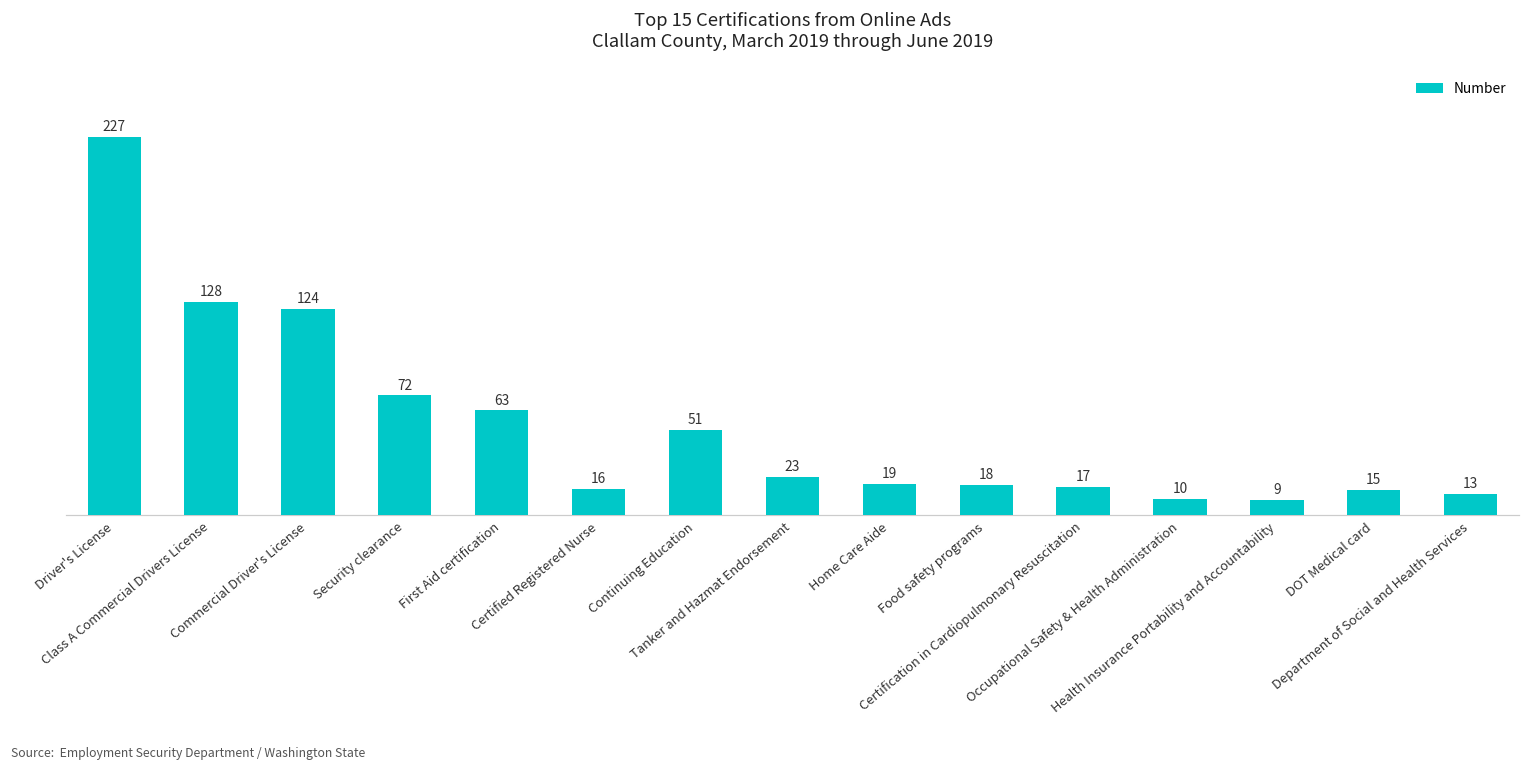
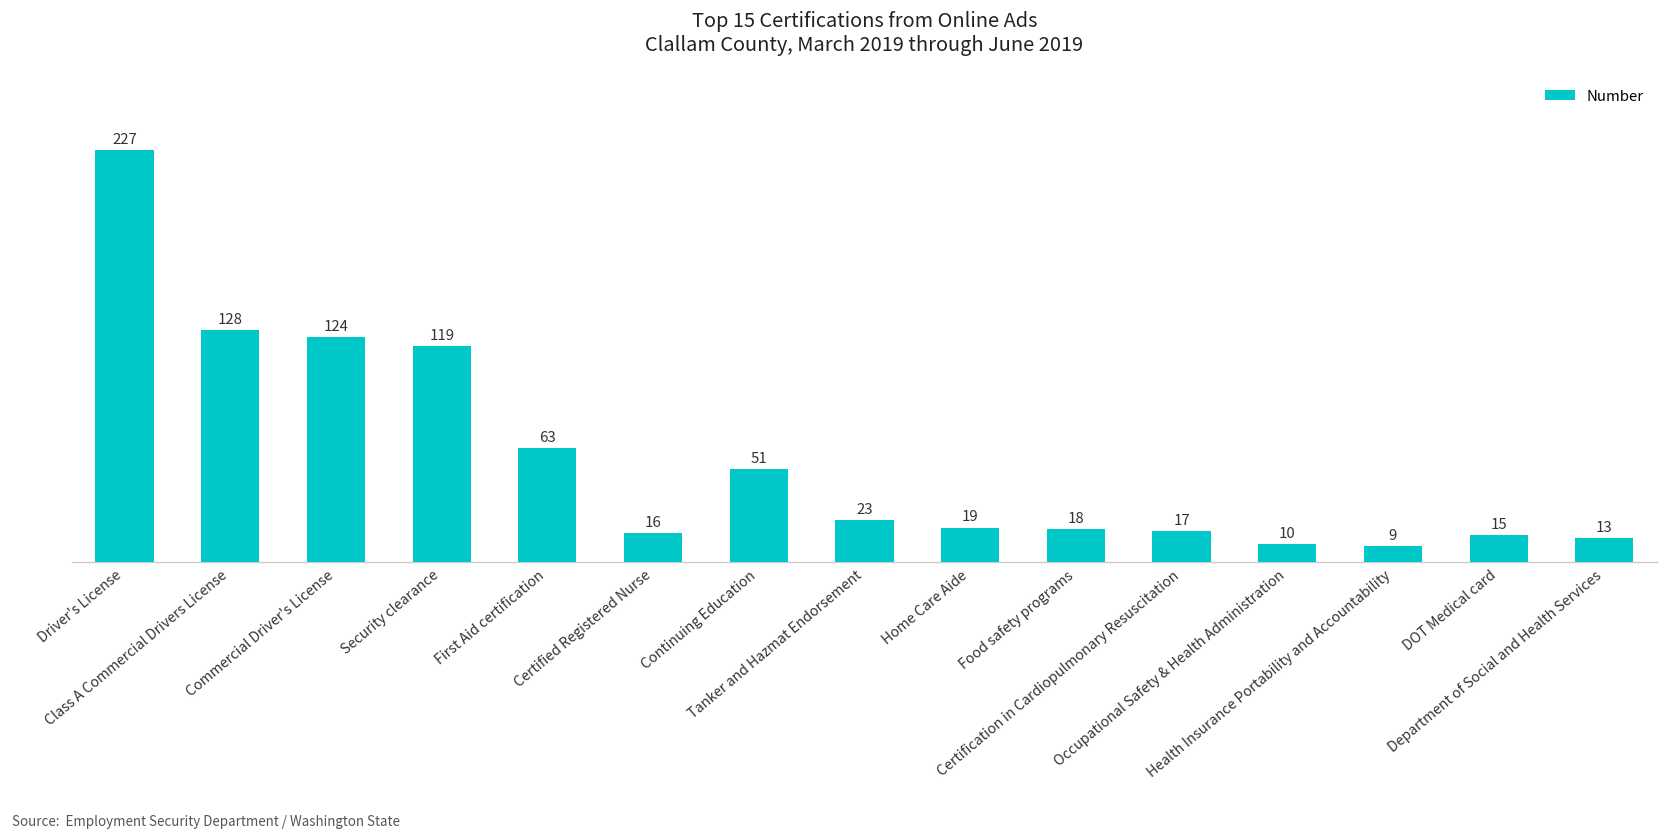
Security clearance: 72 -> 119
